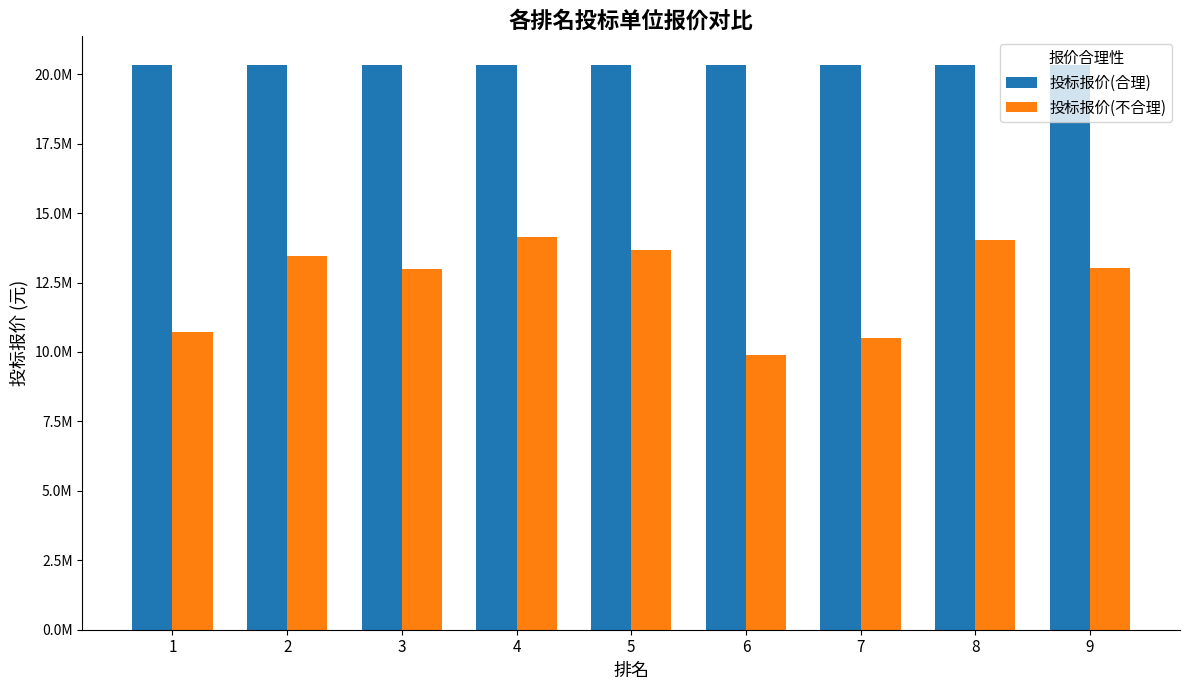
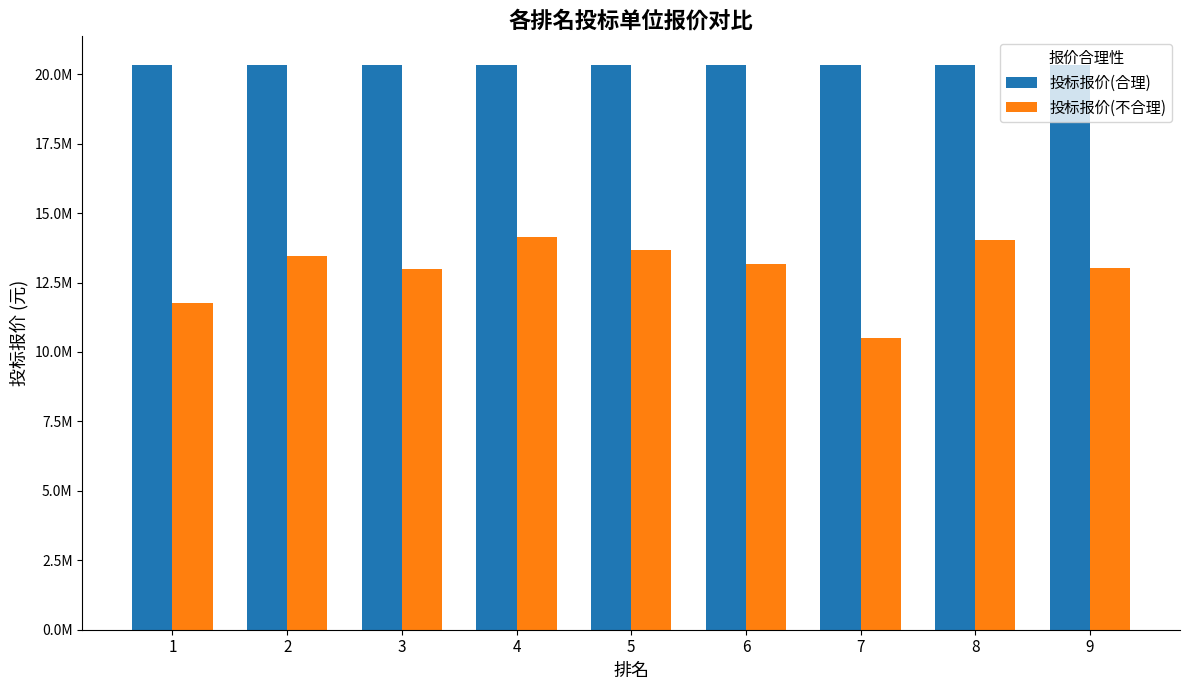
投标报价(不合理), 1: 10700000 -> 11700000
投标报价(不合理), 6: 9900000 -> 13200000
